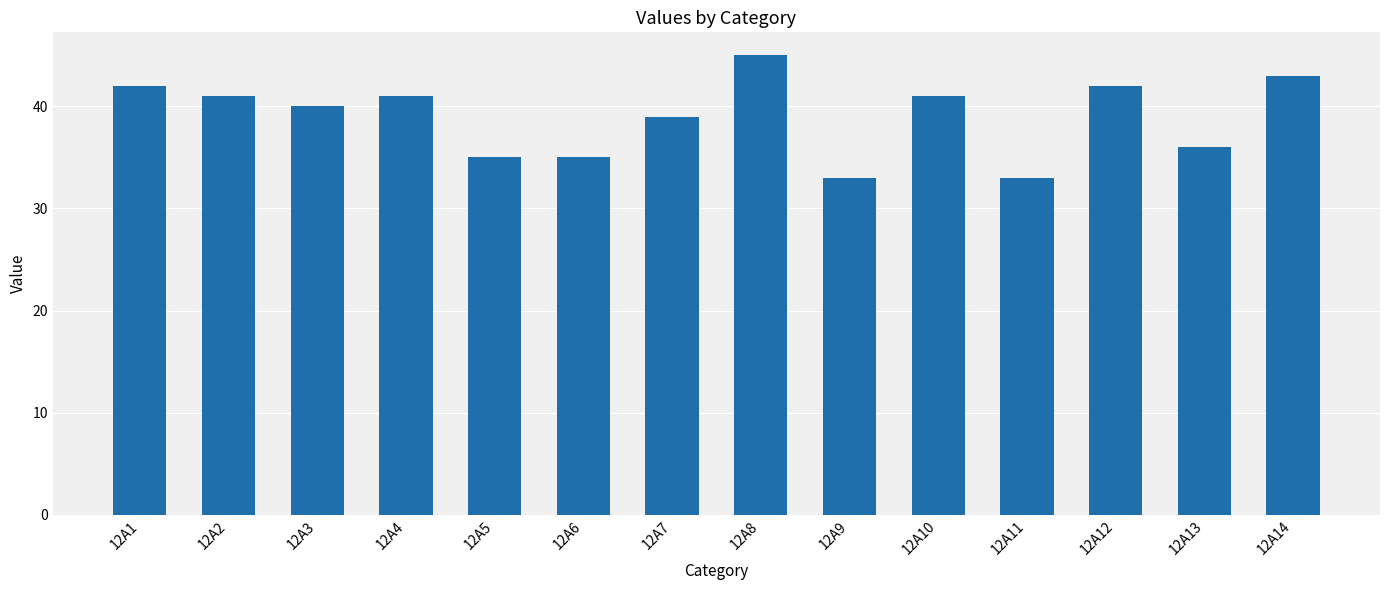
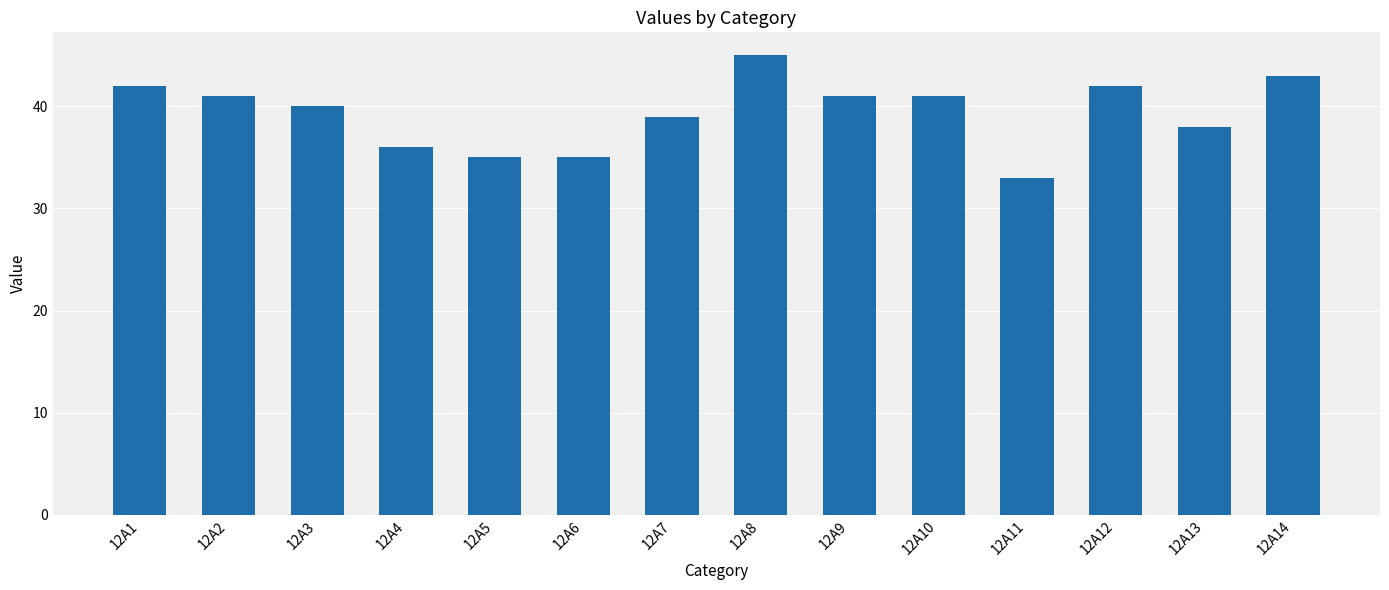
12A4: 41 -> 36
12A9: 33 -> 41
12A13: 36 -> 38
